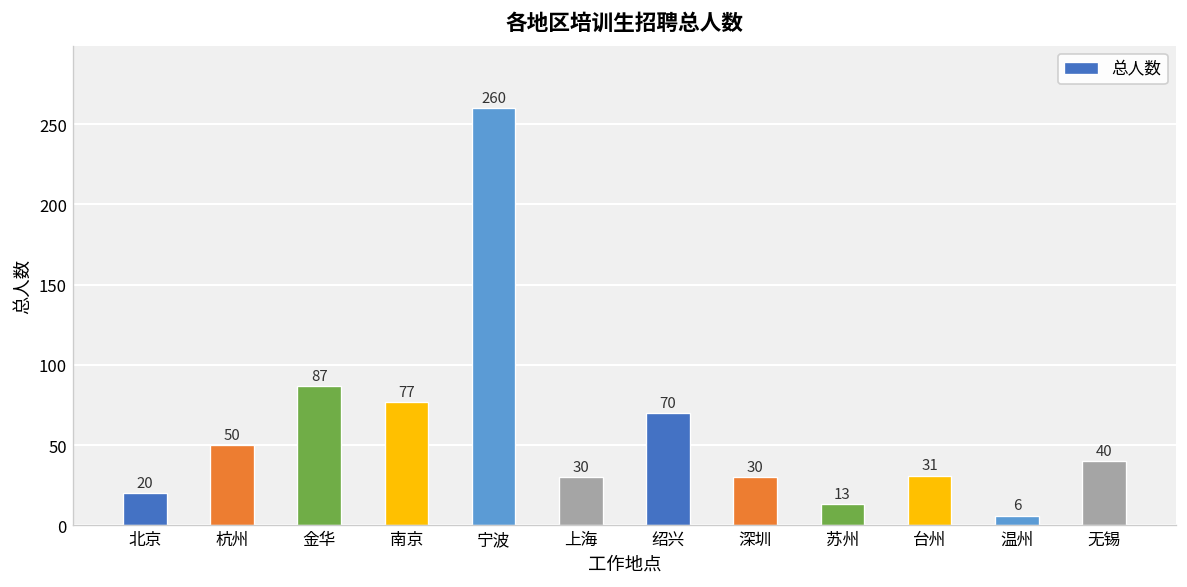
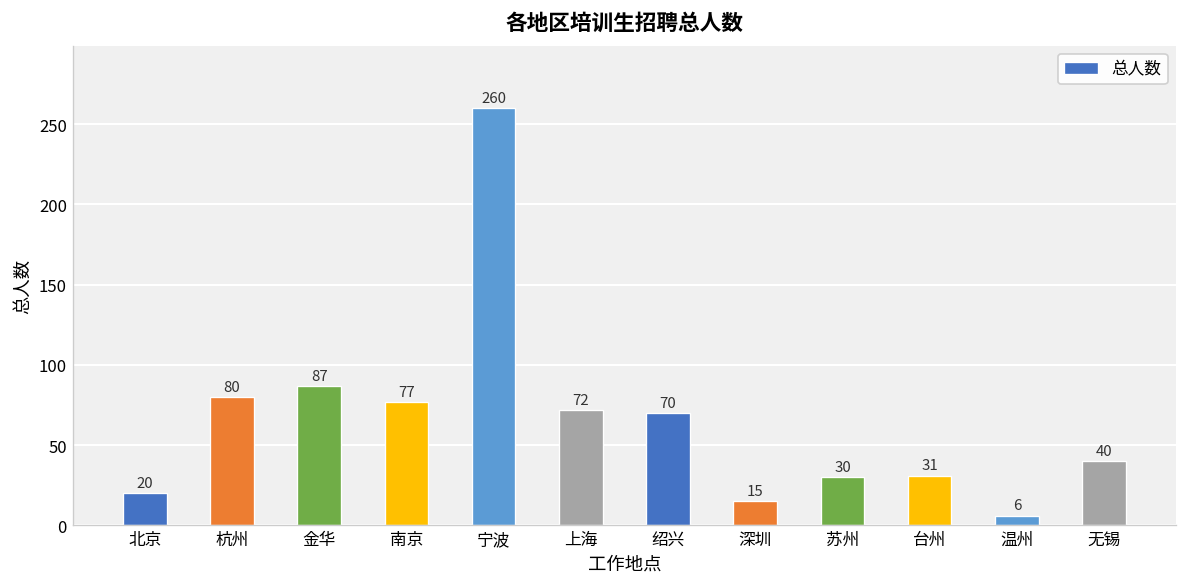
杭州: 50 -> 80
上海: 30 -> 72
深圳: 30 -> 15
苏州: 13 -> 30
